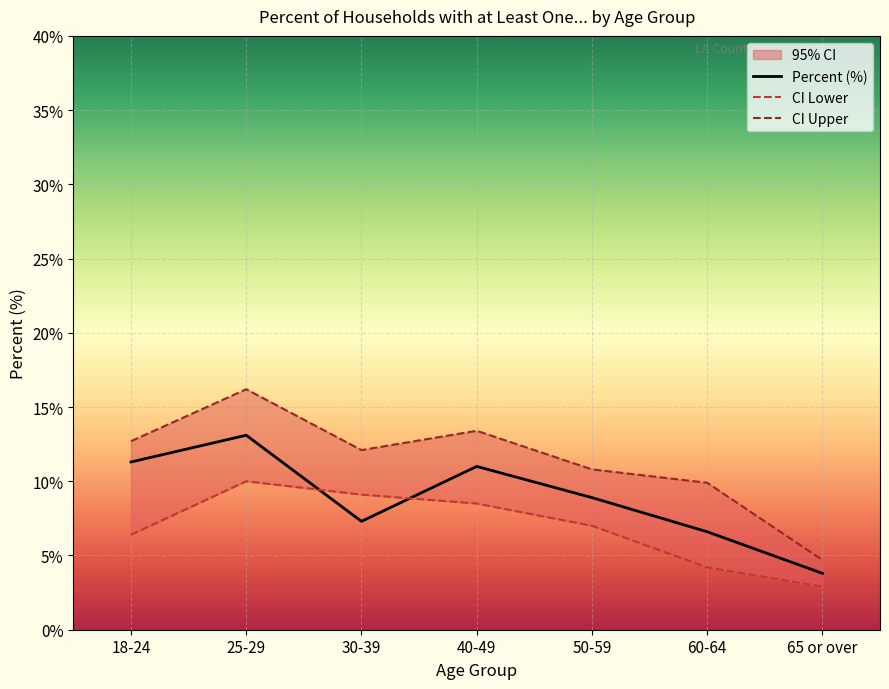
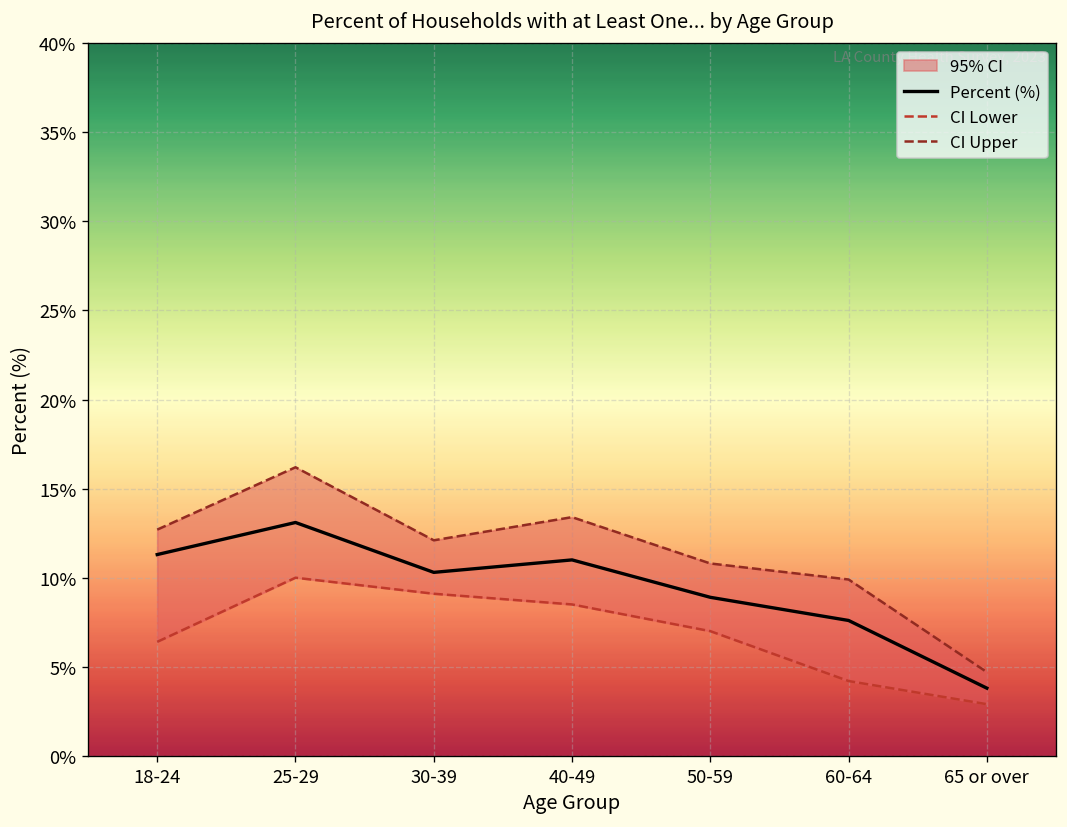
Percent (%), 30-39: 7.3% -> 10.3%
Percent (%), 60-64: 6.6% -> 7.6%
